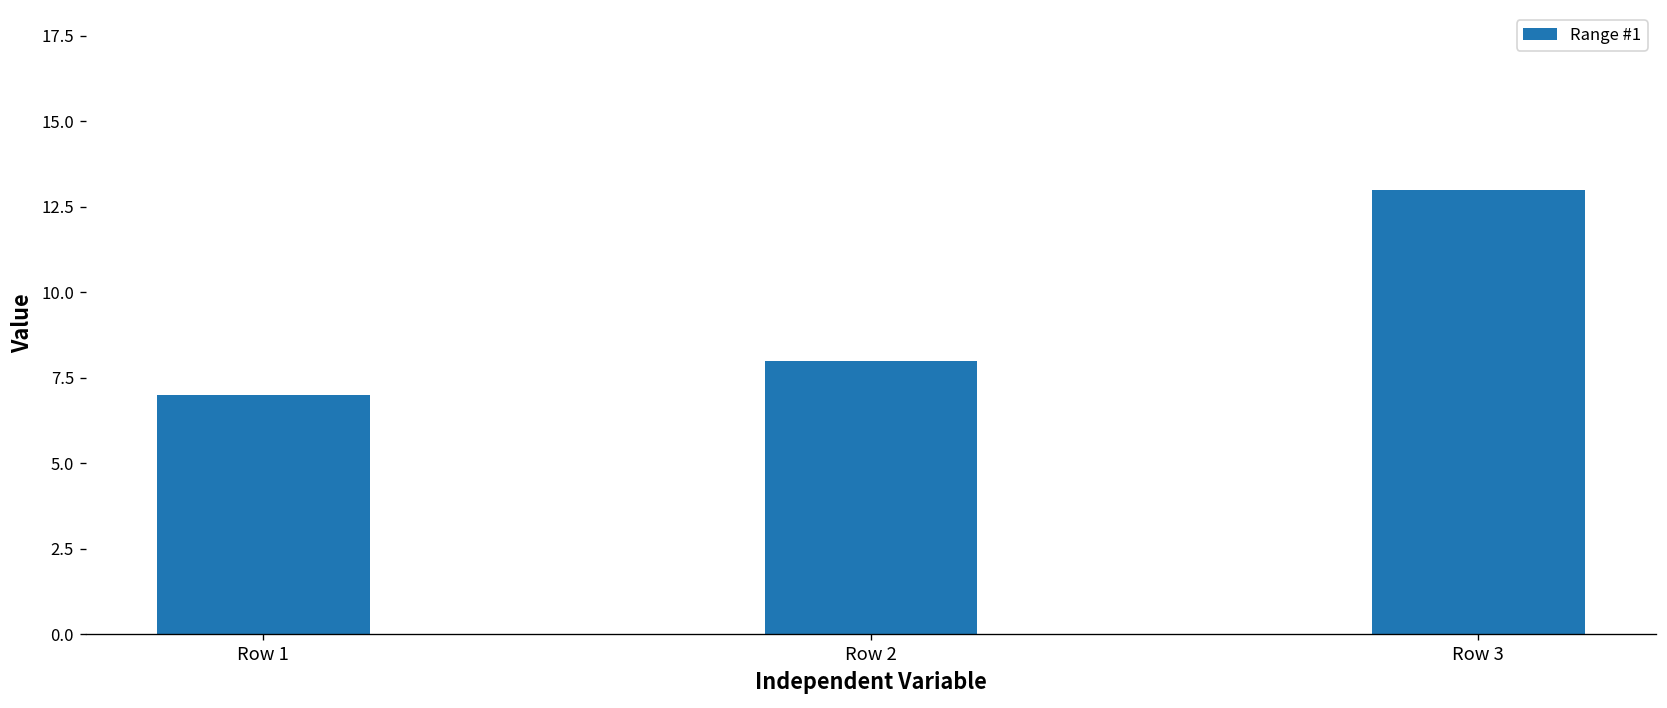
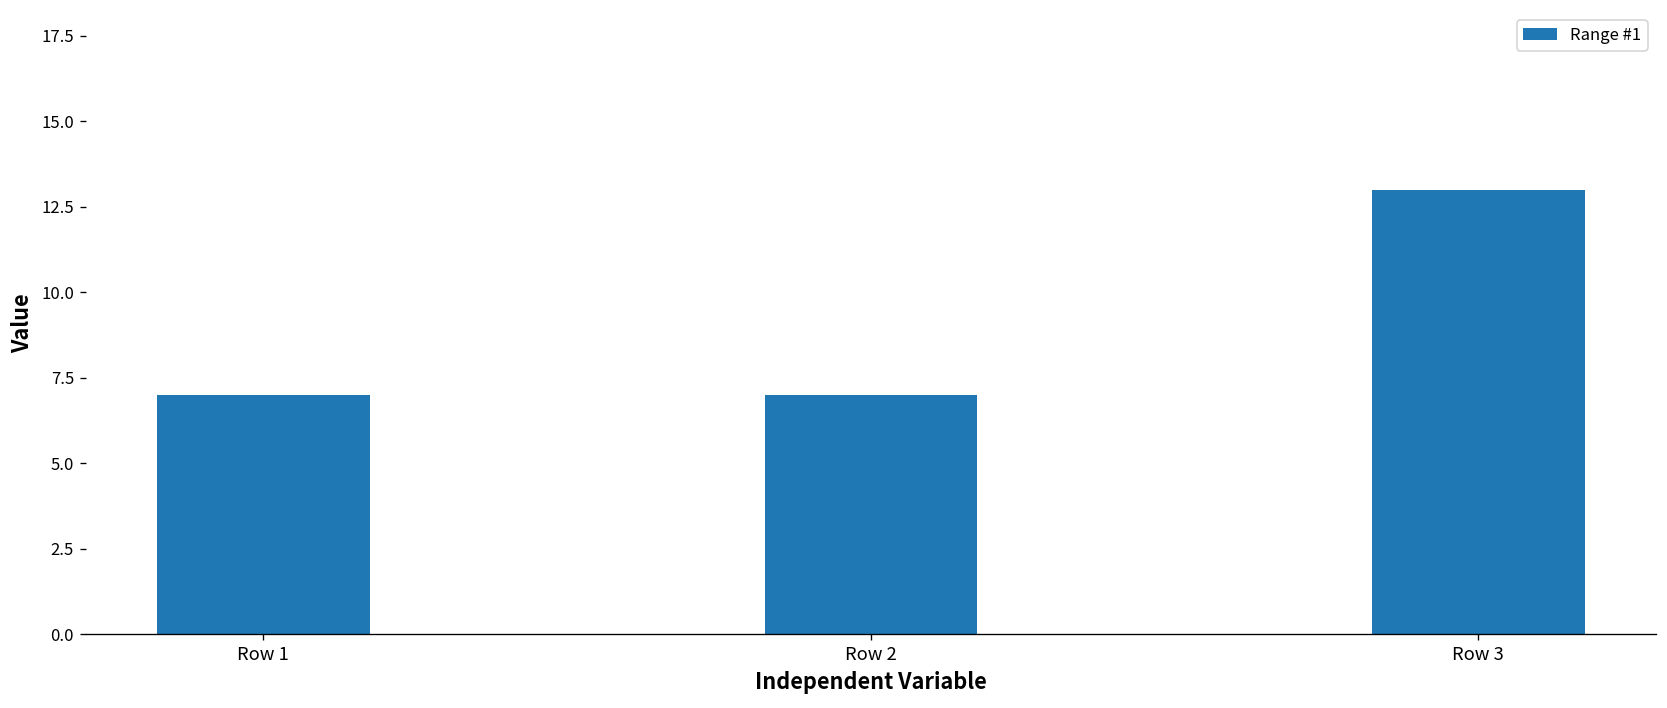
Row 2: 8 -> 7
